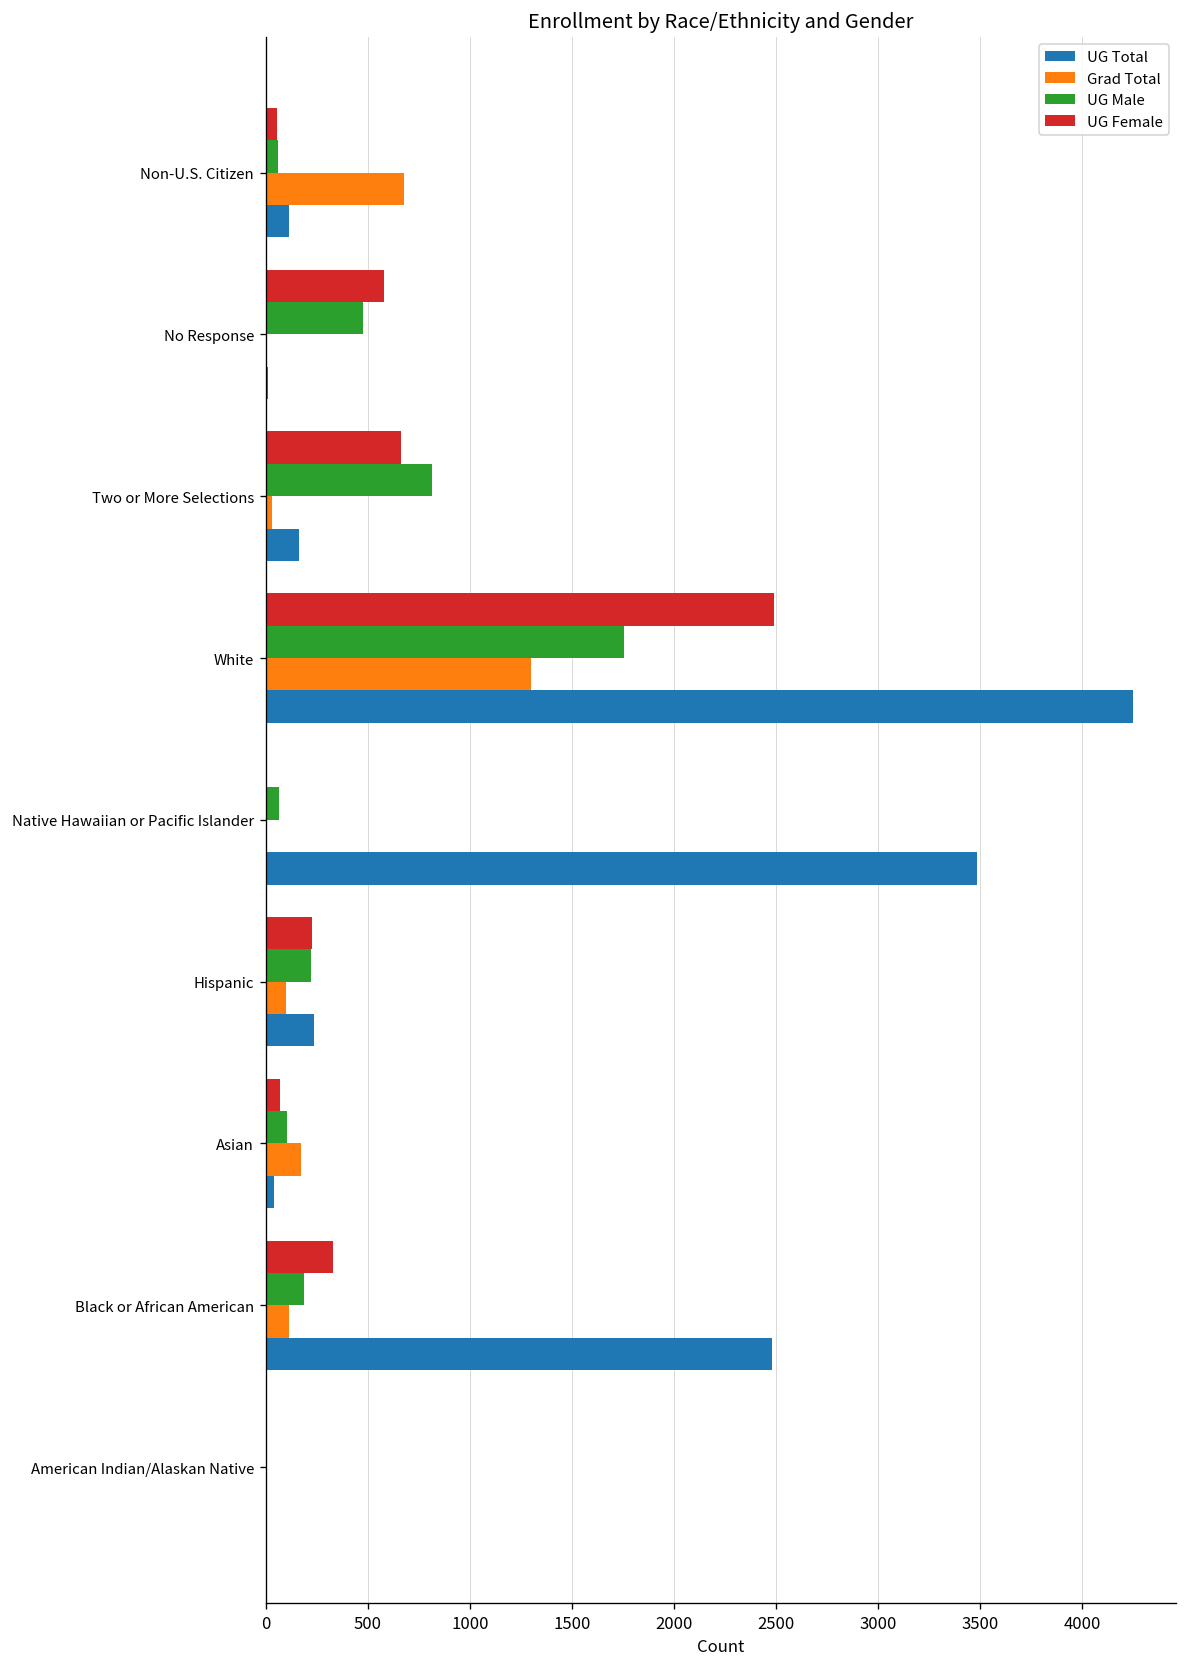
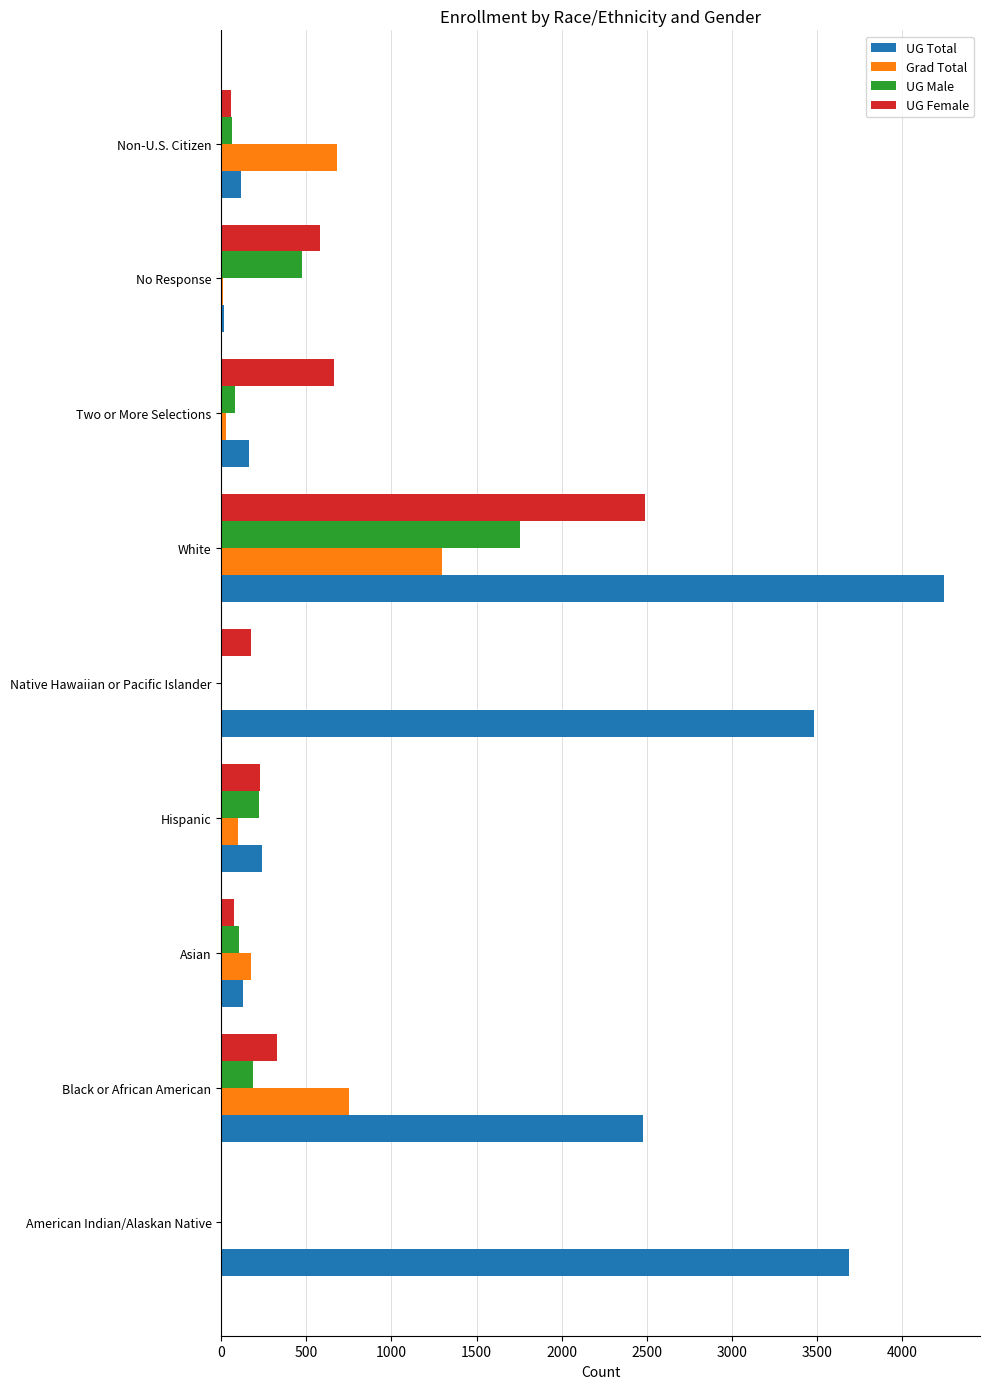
UG Male, Two or More Selections: 820 -> 80
UG Female, Native Hawaiian or Pacific Islander: 0 -> 180
UG Male, Native Hawaiian or Pacific Islander: 70 -> 10
UG Total, Asian: 40 -> 130
Grad Total, Black or African American: 120 -> 750
UG Total, American Indian/Alaskan Native: 0 -> 3690
